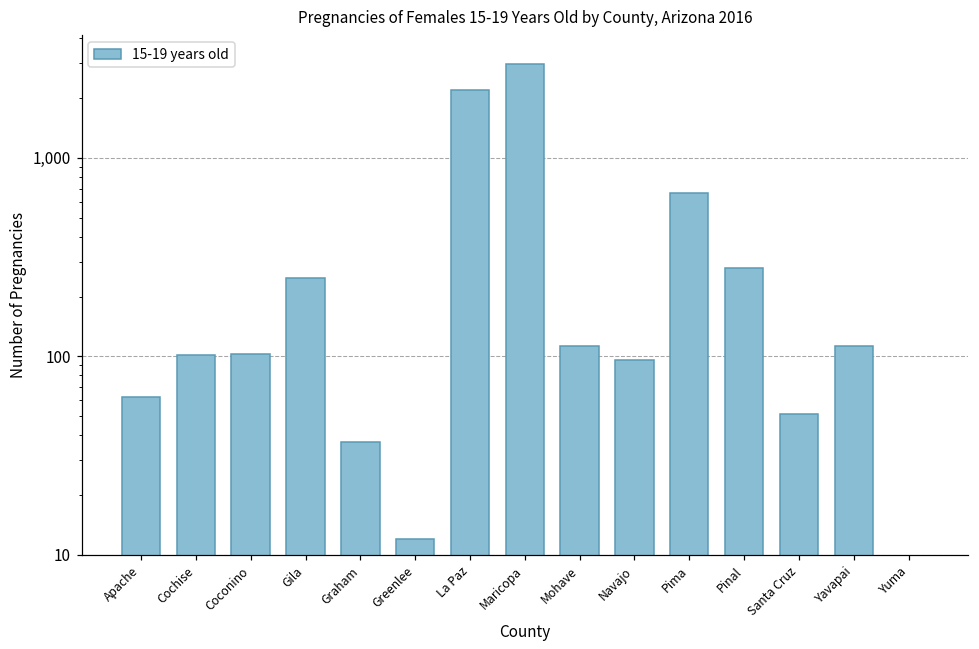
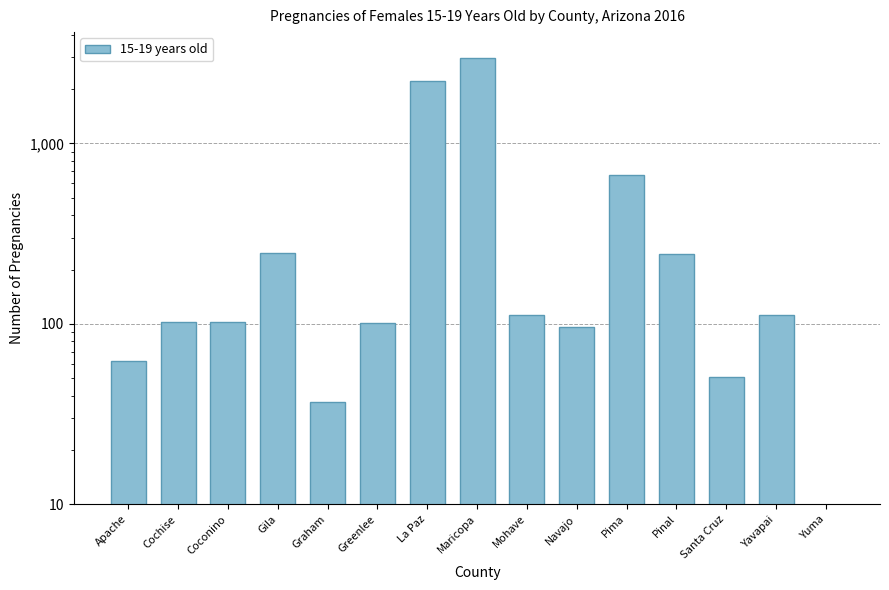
Greenlee: 12 -> 100
Pinal: 280 -> 240
